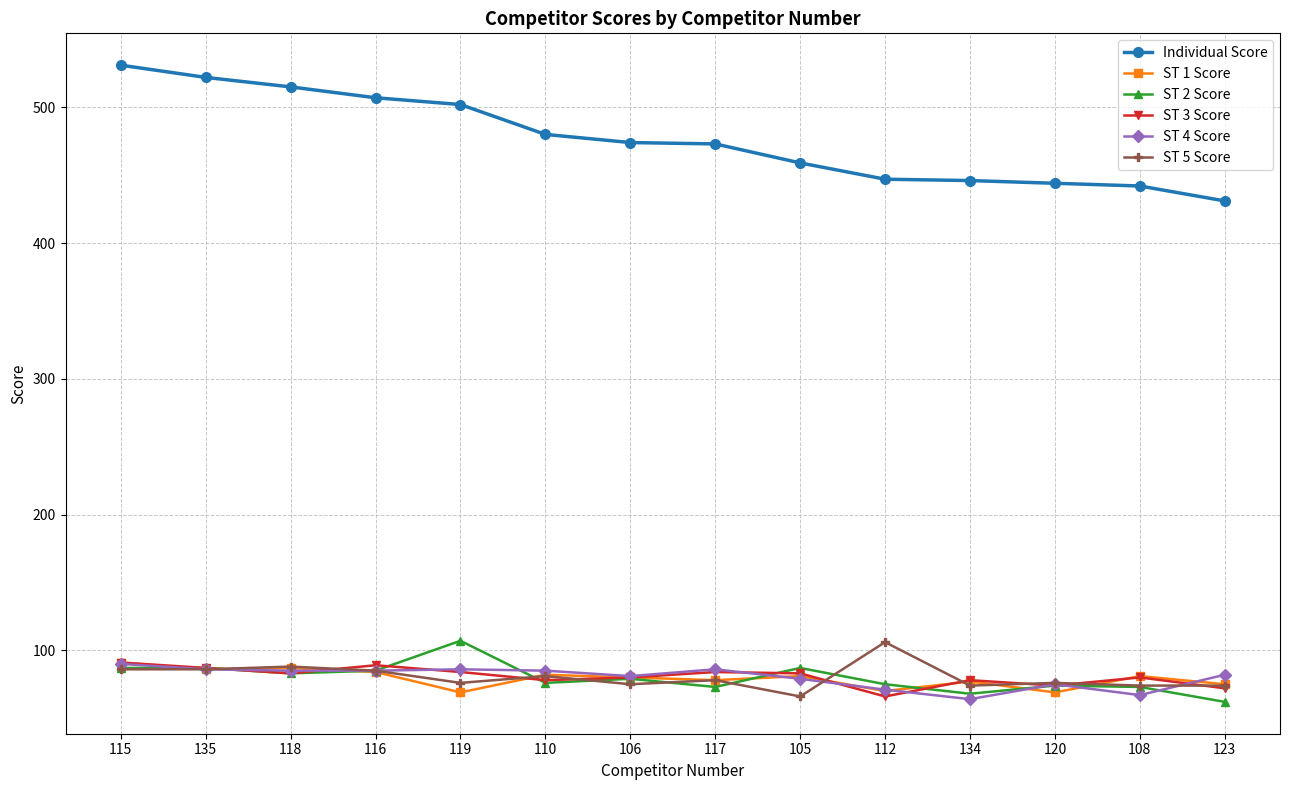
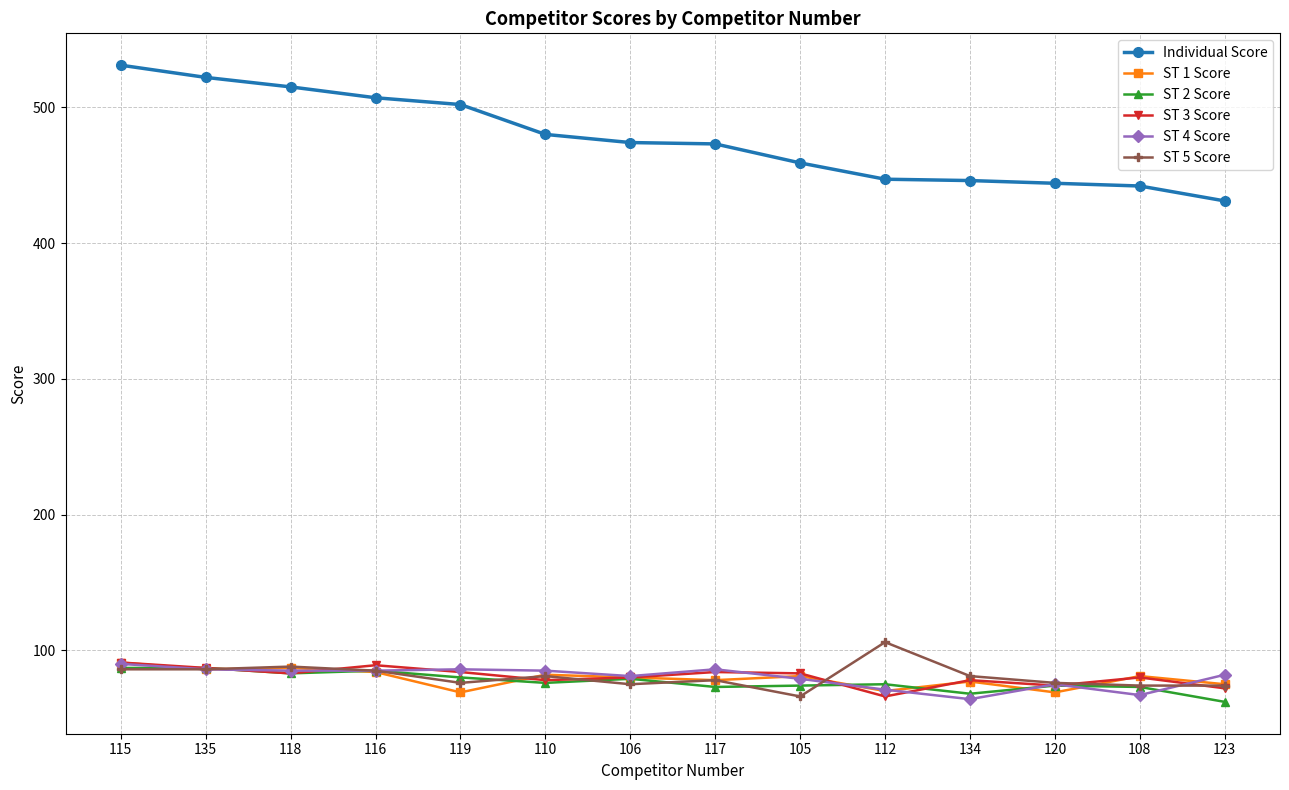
ST 2 Score, 119: 107 -> 80
ST 2 Score, 105: 87 -> 74
ST 5 Score, 134: 74 -> 81
